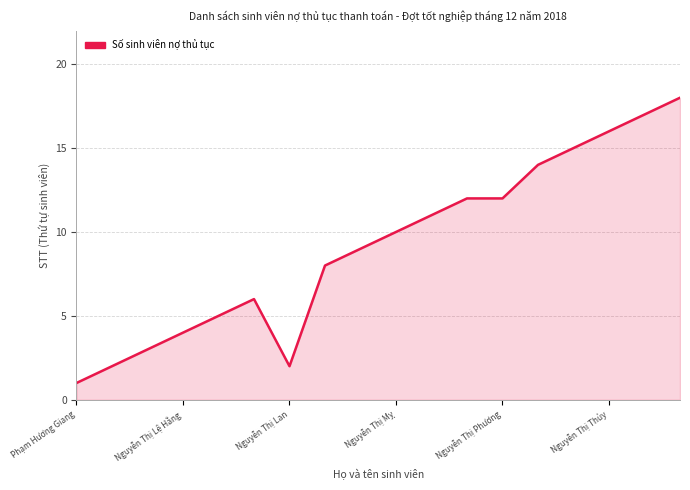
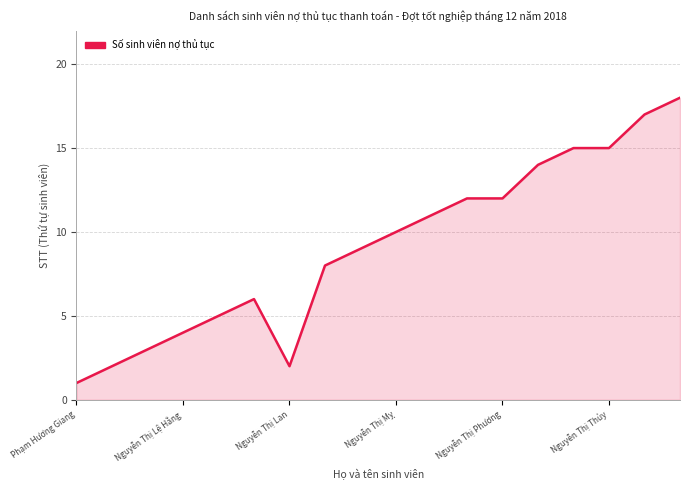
Nguyễn Thị Thủy: 16 -> 15
